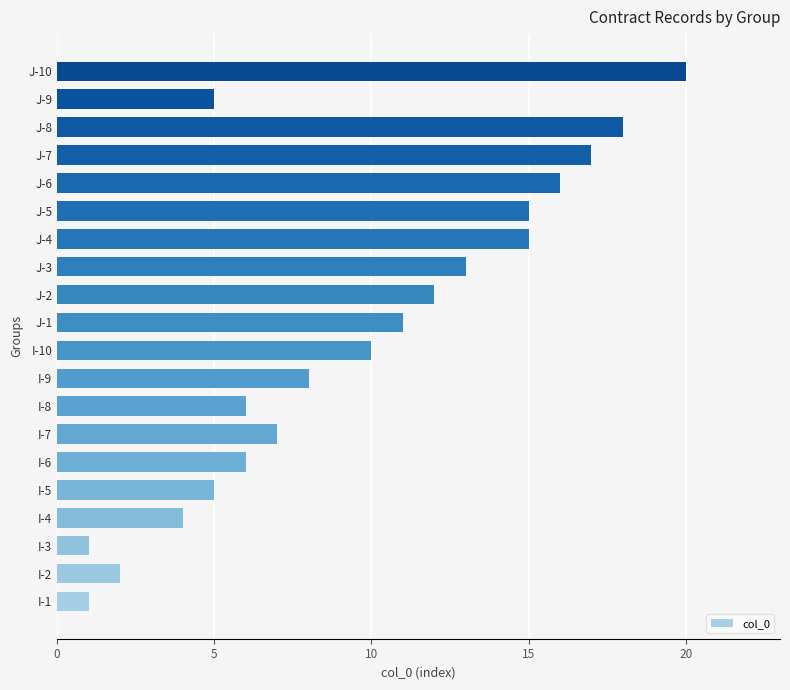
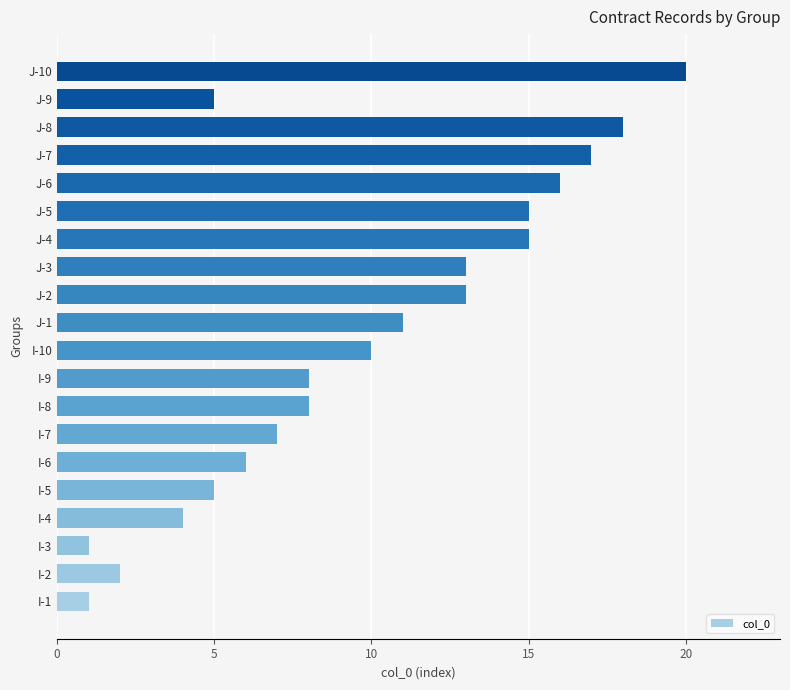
J-2: 12 -> 13
I-8: 6 -> 8
